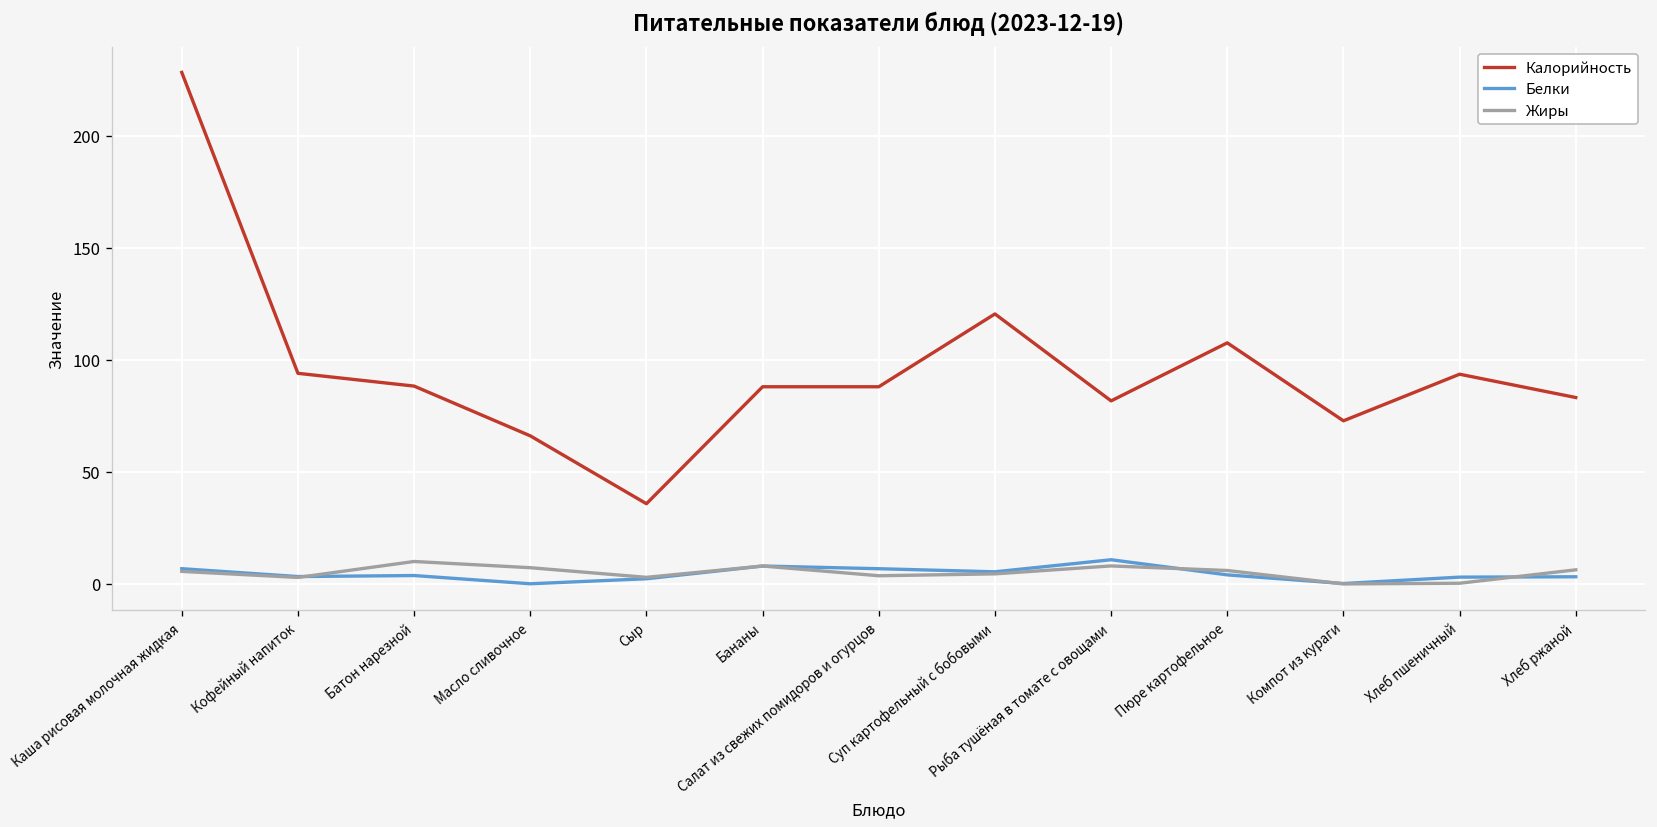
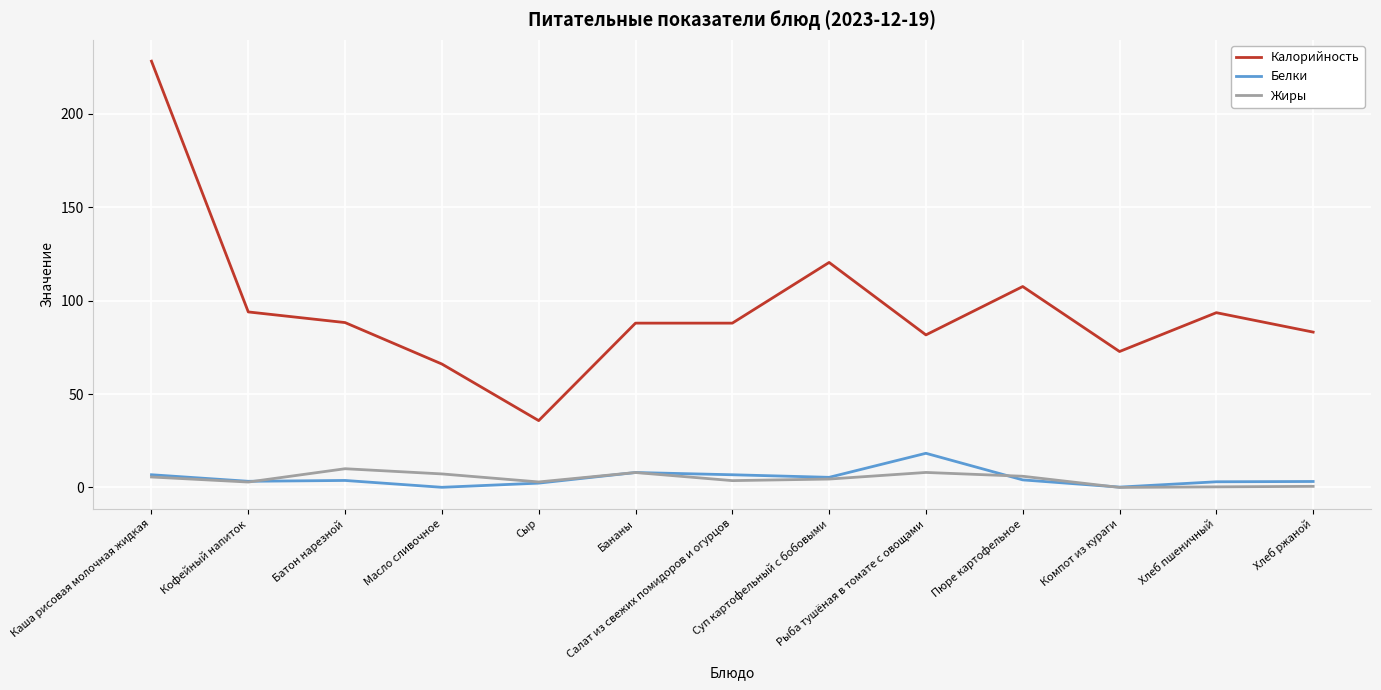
Белки, Рыба тушёная в томате с овощами: 11 -> 18
Жиры, Хлеб ржаной: 6 -> 1
